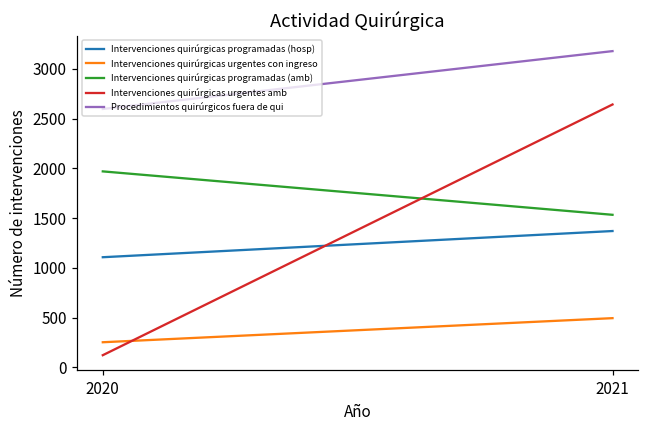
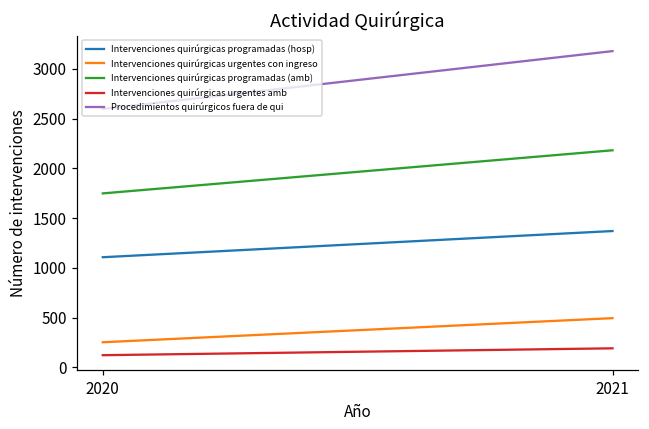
Intervenciones quirúrgicas programadas (amb), 2020: 2000 -> 1700
Intervenciones quirúrgicas programadas (amb), 2021: 1500 -> 2200
Intervenciones quirúrgicas urgentes amb, 2021: 2600 -> 200
